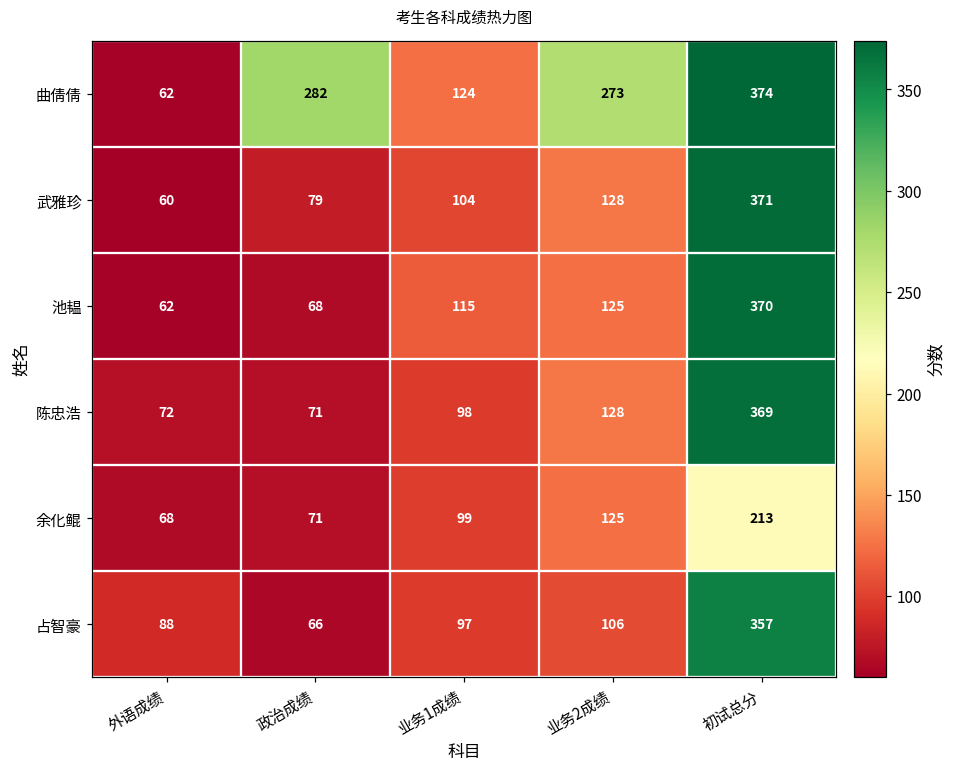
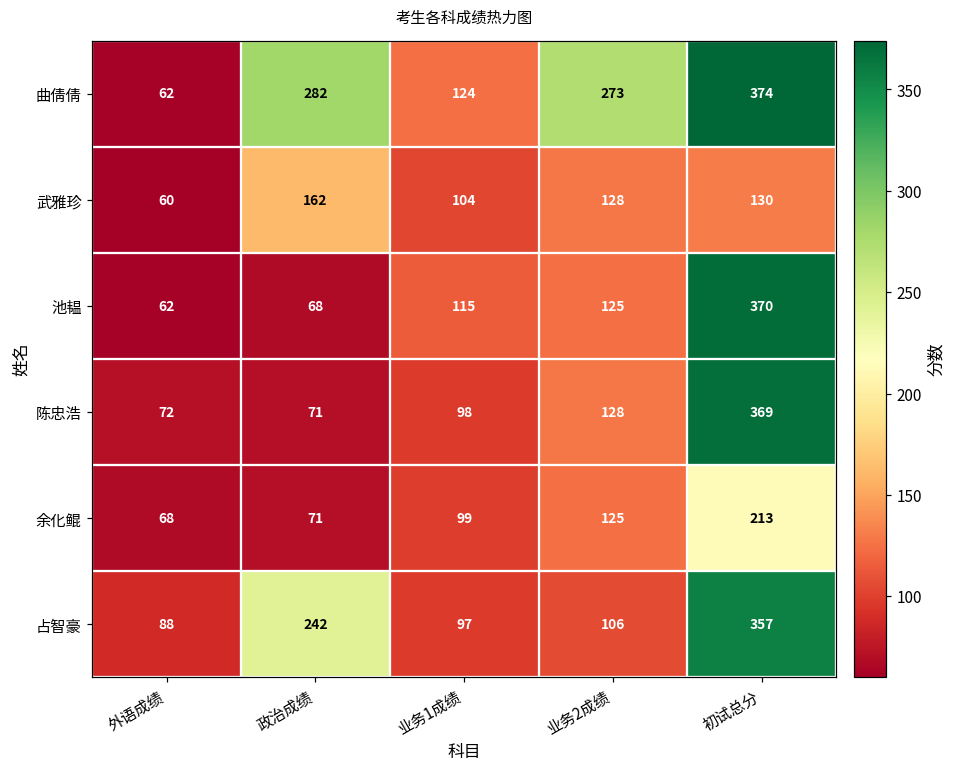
武雅珍, 政治成绩: 79 -> 162
武雅珍, 初试总分: 371 -> 130
占智豪, 政治成绩: 66 -> 242
